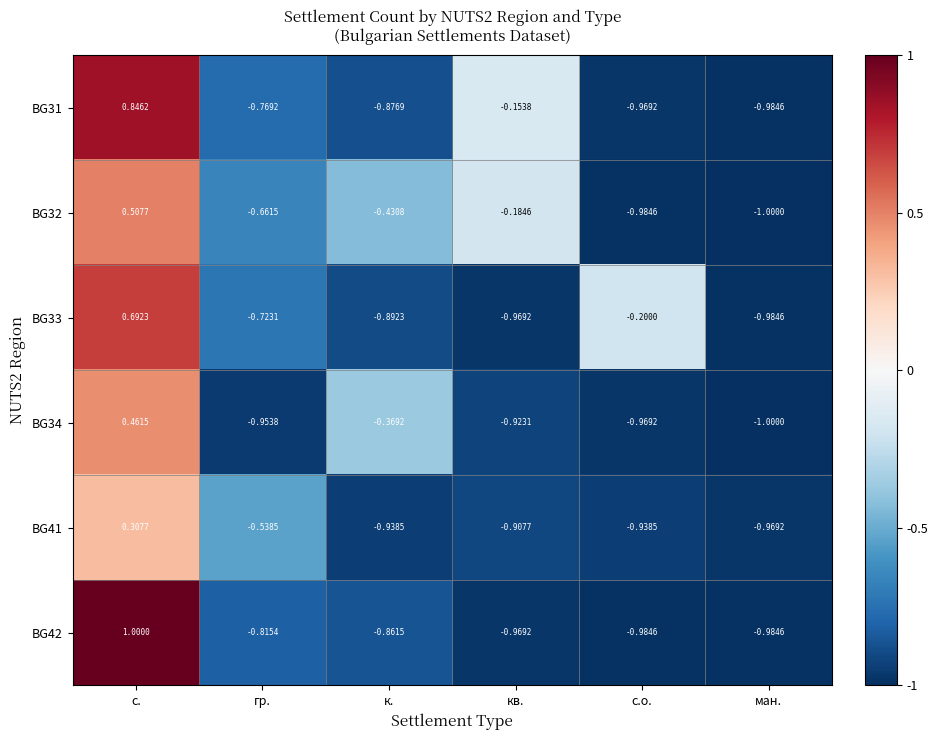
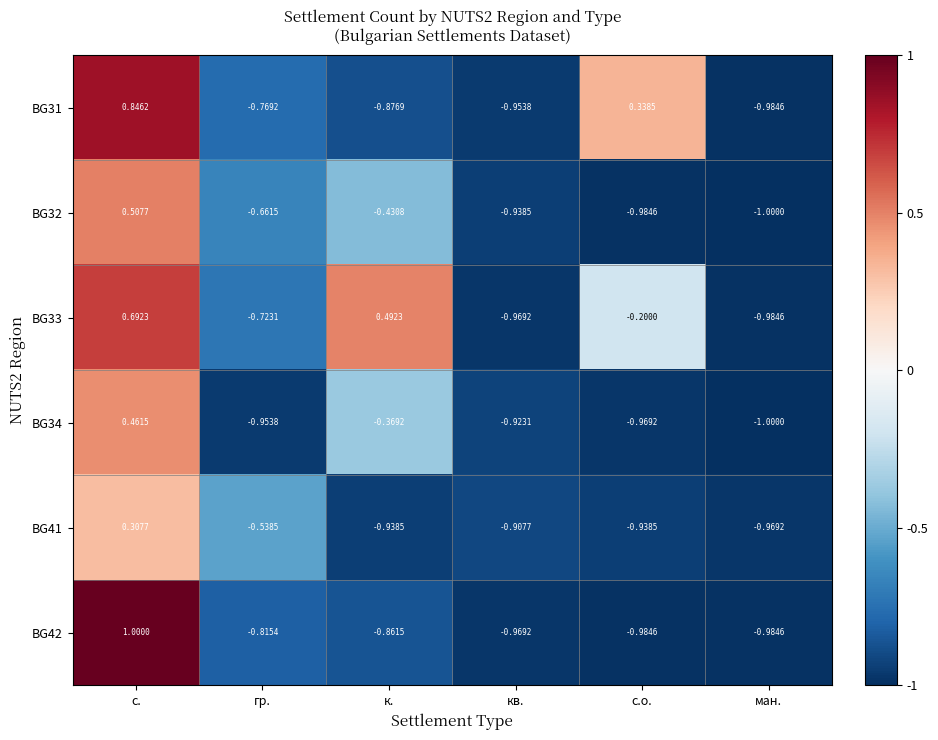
BG31, кв.: -0.1538 -> -0.9538
BG31, с.о.: -0.9692 -> 0.3385
BG32, кв.: -0.1846 -> -0.9385
BG33, к.: -0.8923 -> 0.4923
